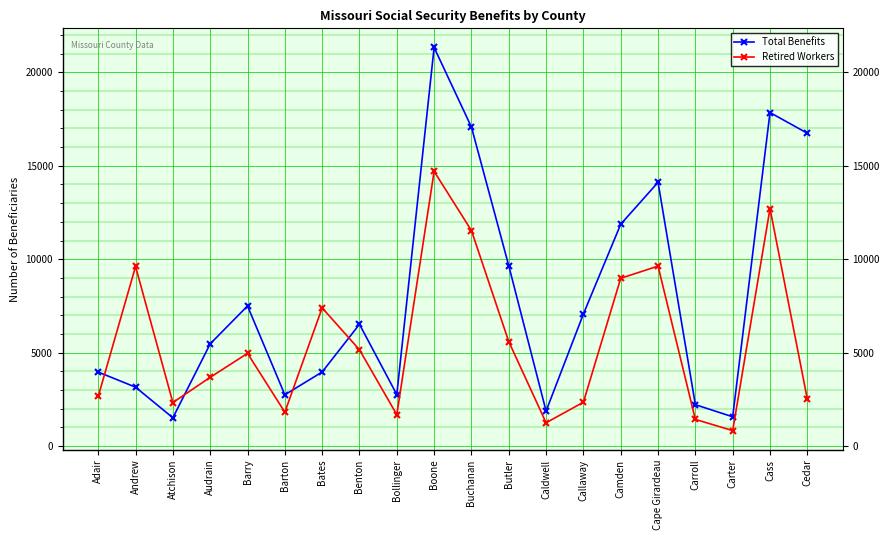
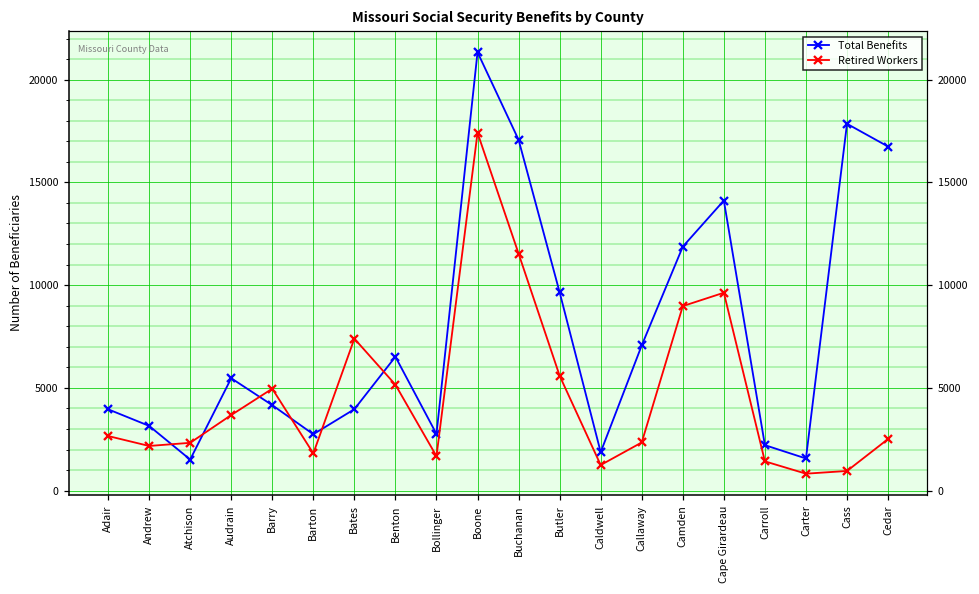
Retired Workers, Andrew: 9600 -> 2200
Total Benefits, Barry: 7500 -> 4200
Retired Workers, Boone: 14700 -> 17400
Retired Workers, Cass: 12700 -> 1000
